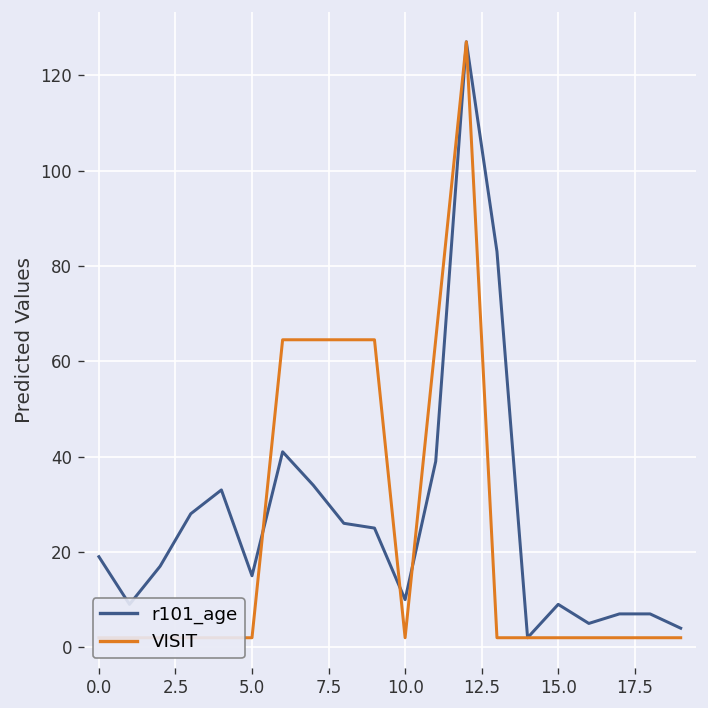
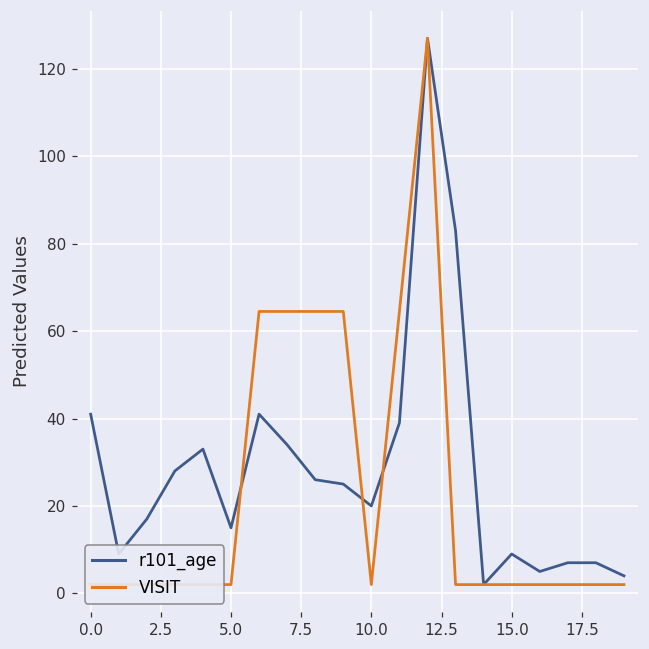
r101_age, 0.0: 19 -> 41
r101_age, 10.0: 10 -> 20
